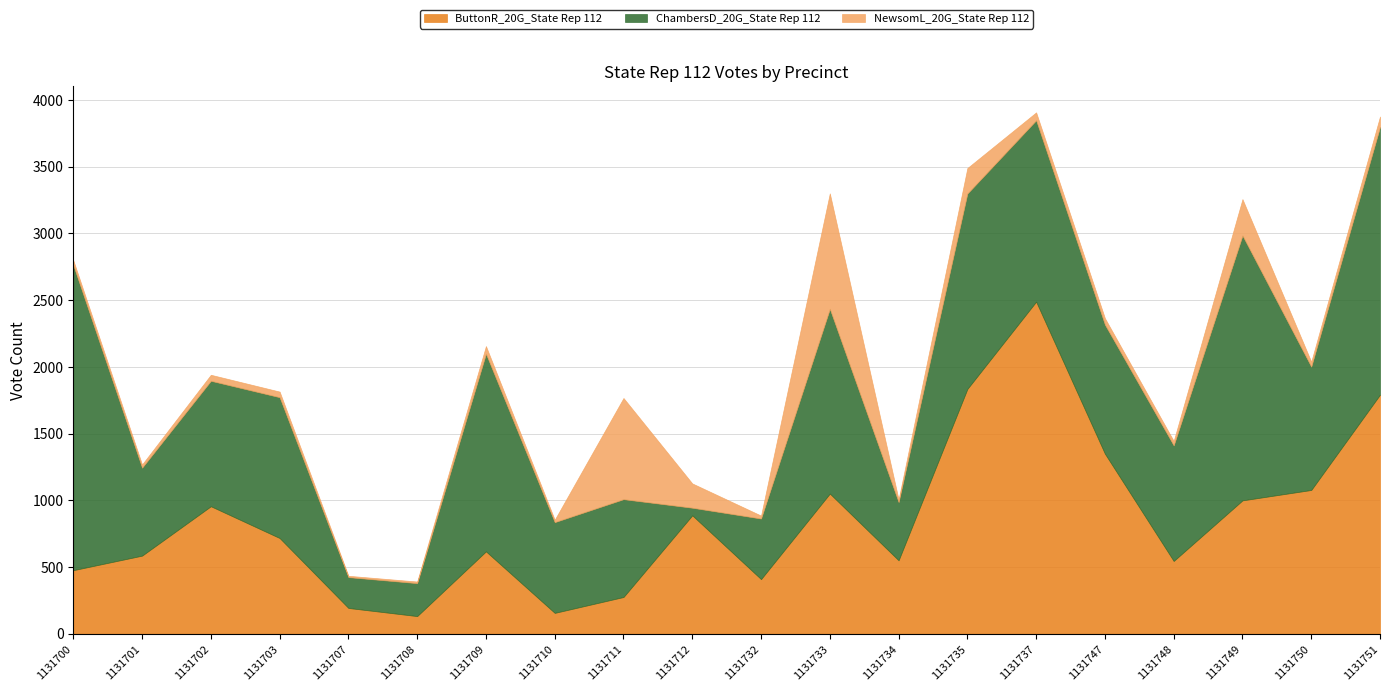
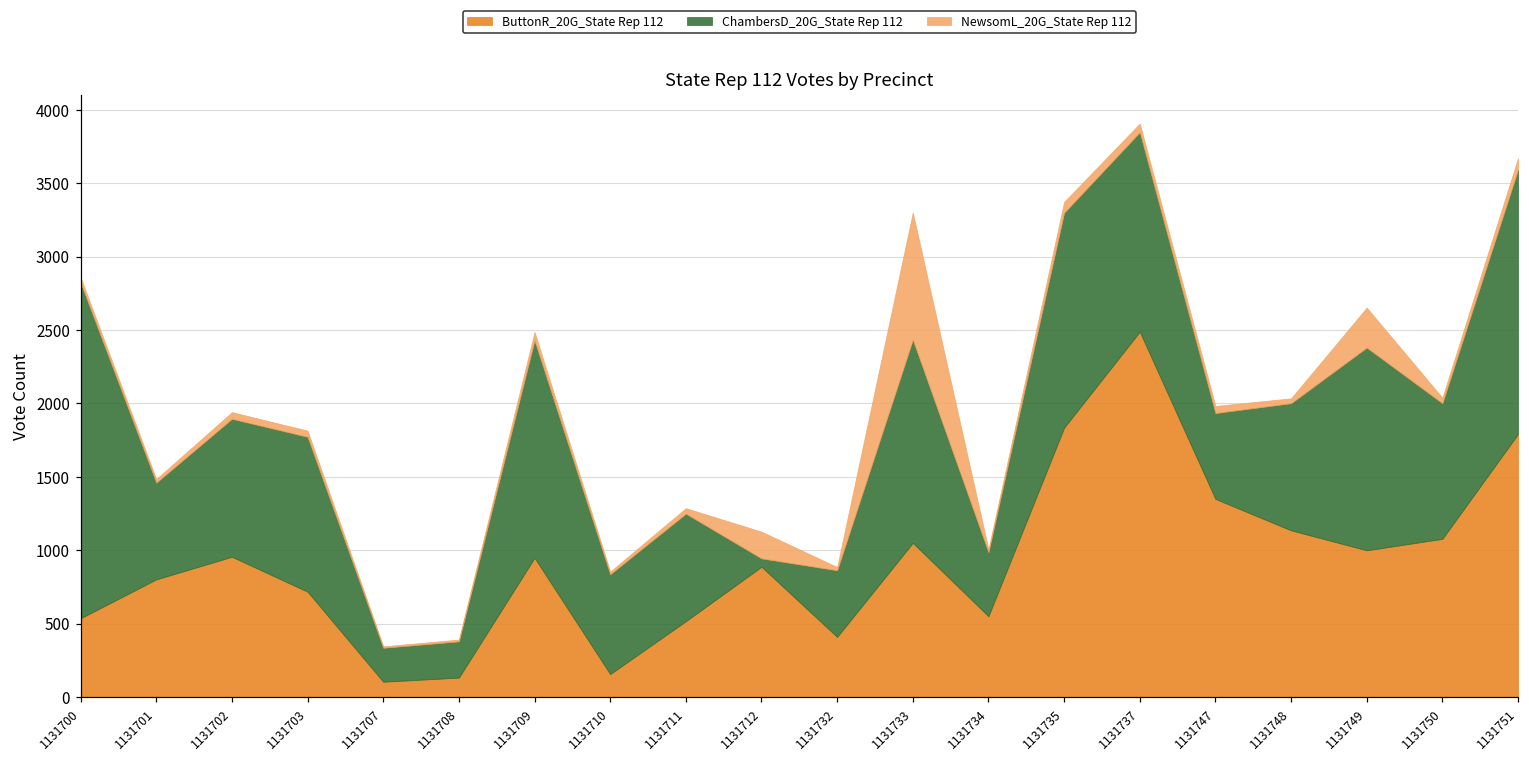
ButtonR_20G_State Rep 112, 1131700: 480 -> 540
ButtonR_20G_State Rep 112, 1131701: 590 -> 800
ButtonR_20G_State Rep 112, 1131707: 190 -> 100
ButtonR_20G_State Rep 112, 1131709: 620 -> 950
ButtonR_20G_State Rep 112, 1131711: 280 -> 520
NewsomL_20G_State Rep 112, 1131711: 760 -> 40
NewsomL_20G_State Rep 112, 1131735: 190 -> 70
ChambersD_20G_State Rep 112, 1131747: 970 -> 590
ButtonR_20G_State Rep 112, 1131748: 550 -> 1140
ChambersD_20G_State Rep 112, 1131749: 1990 -> 1380
ChambersD_20G_State Rep 112, 1131751: 2010 -> 1800
